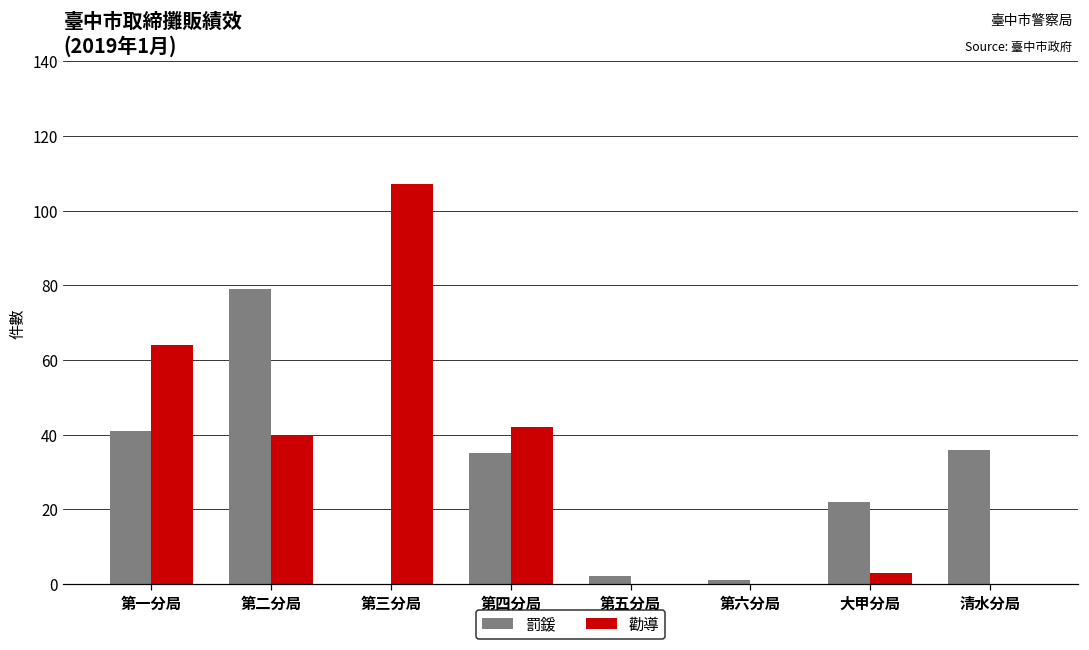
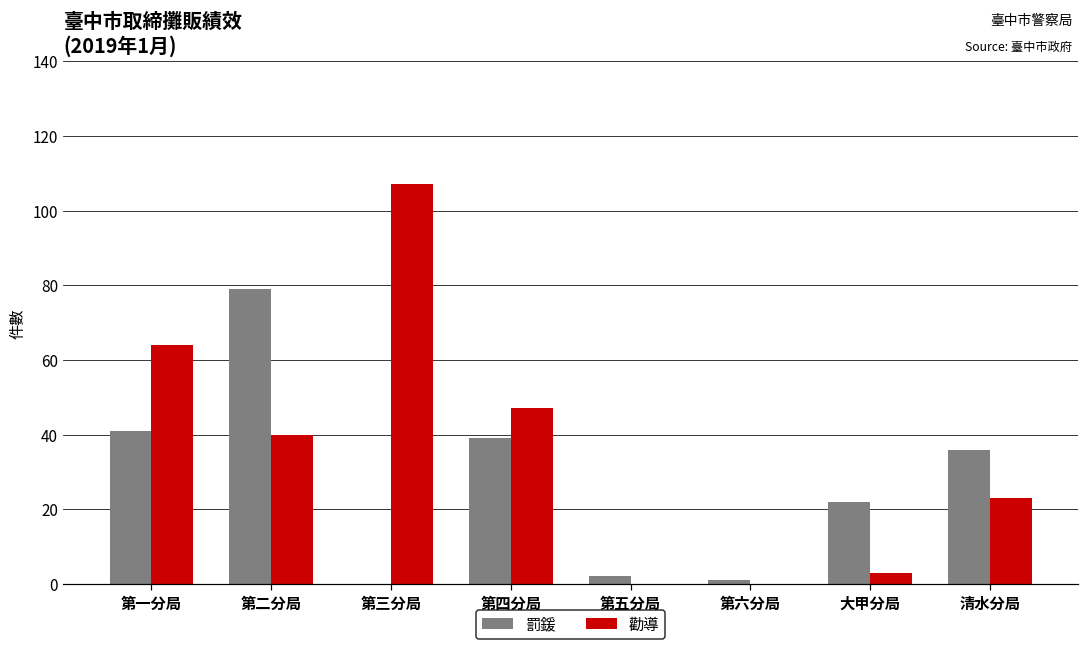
罰鍰, 第四分局: 35 -> 39
勸導, 第四分局: 42 -> 47
勸導, 清水分局: 0 -> 23
